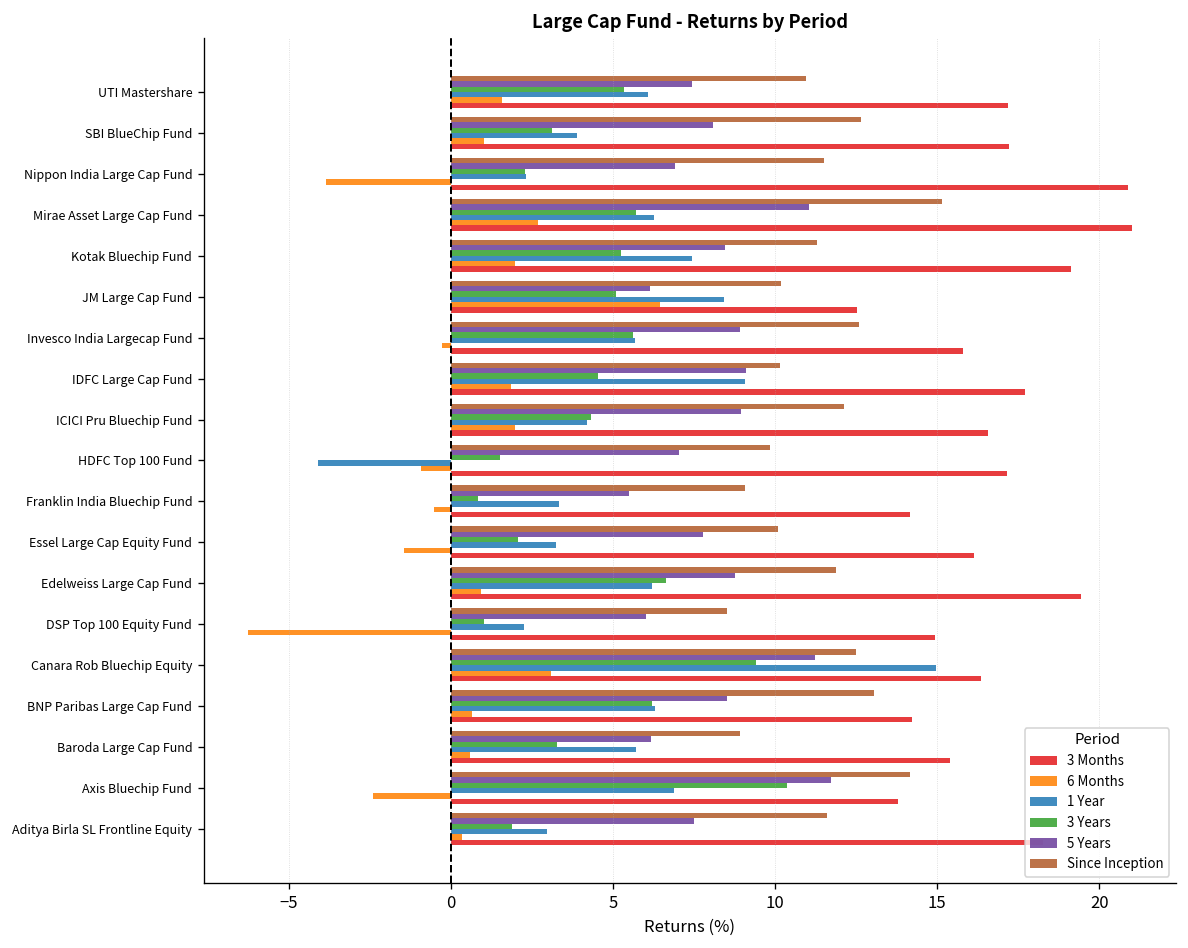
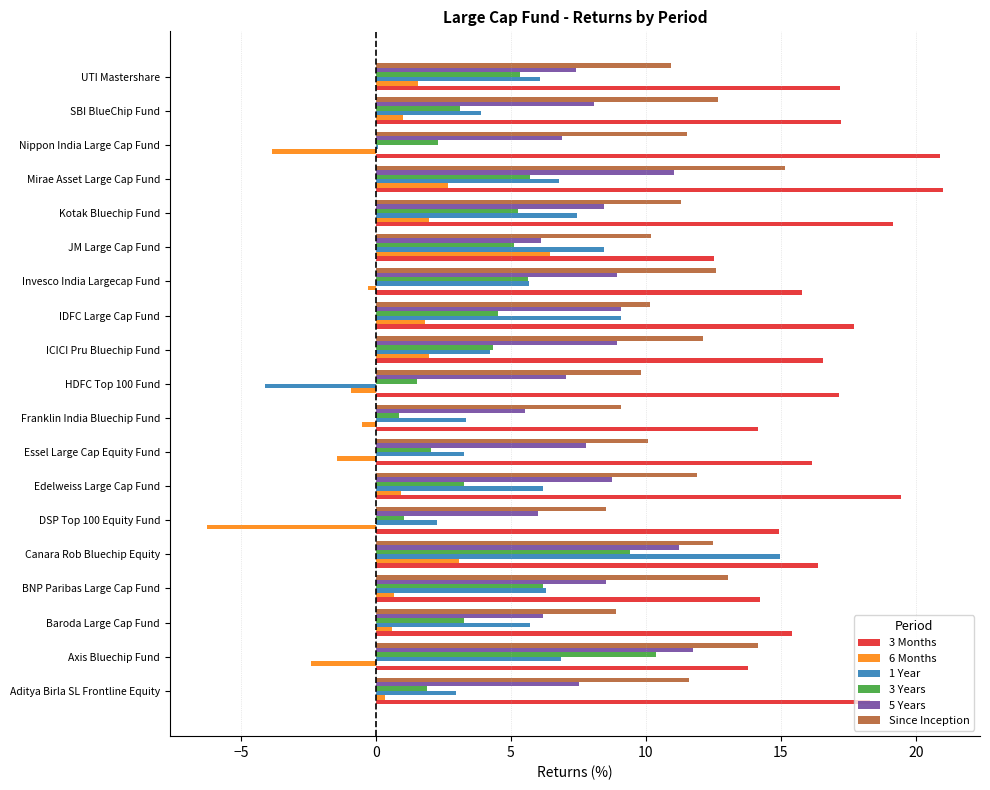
1 Year, Nippon India Large Cap Fund: 2.3 -> 0.1
1 Year, Mirae Asset Large Cap Fund: 6.2 -> 6.8
3 Years, Edelweiss Large Cap Fund: 6.6 -> 3.3
